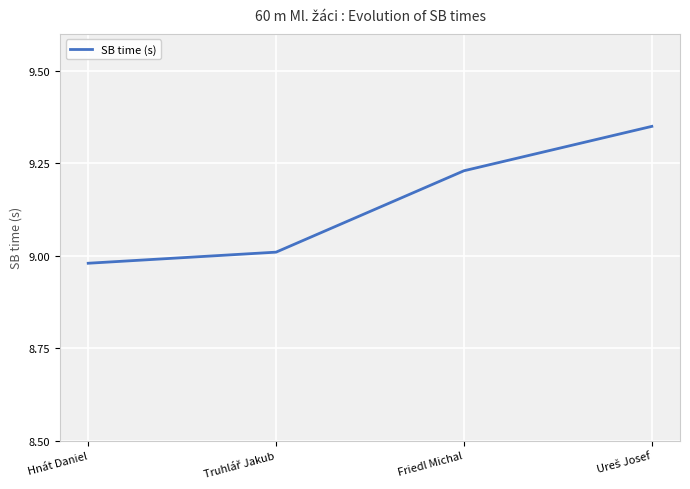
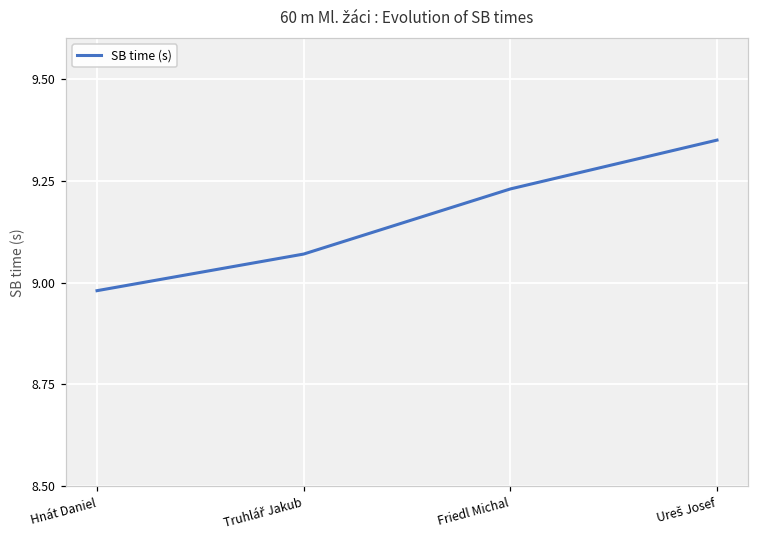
Truhlář Jakub: 9.01 -> 9.07
